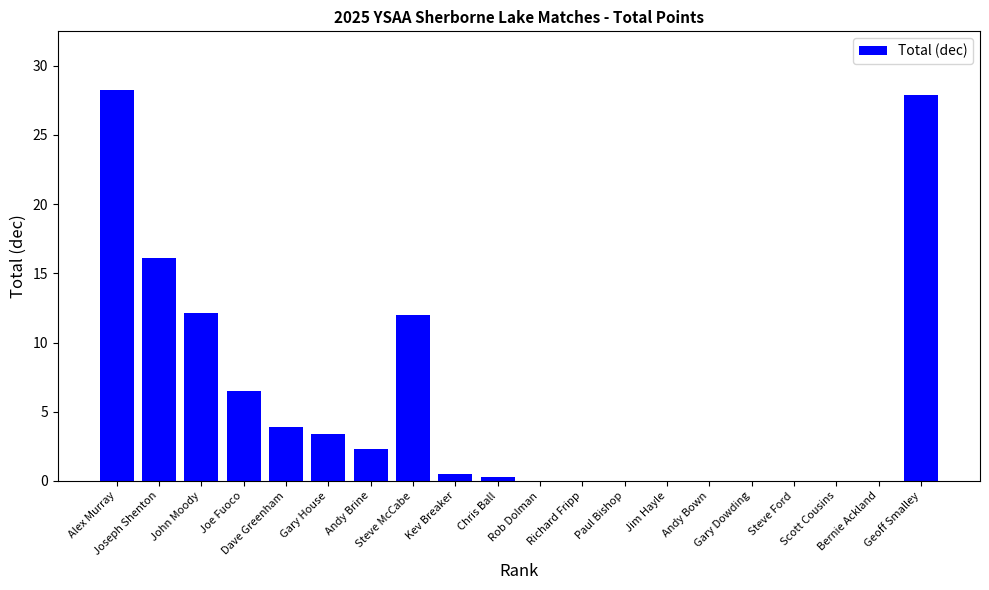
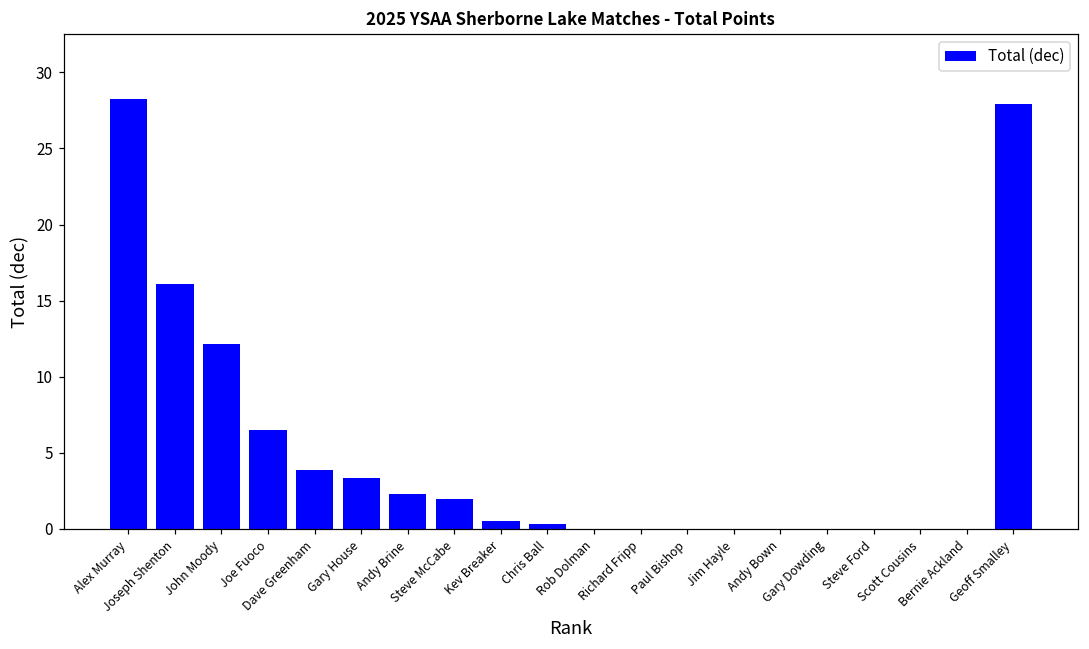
Steve McCabe: 12 -> 2
